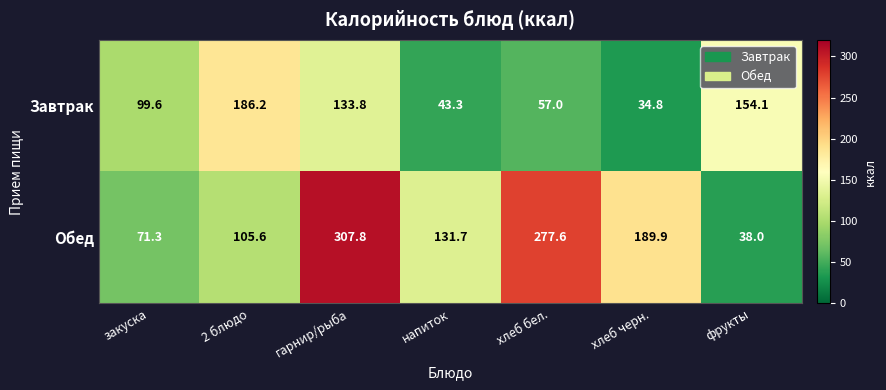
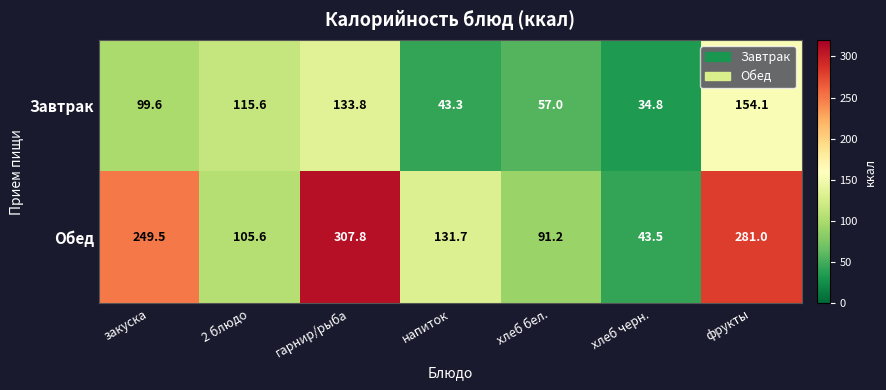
Завтрак, 2 блюдо: 186.2 -> 115.6
Обед, закуска: 71.3 -> 249.5
Обед, хлеб бел.: 277.6 -> 91.2
Обед, хлеб черн.: 189.9 -> 43.5
Обед, фрукты: 38.0 -> 281.0
